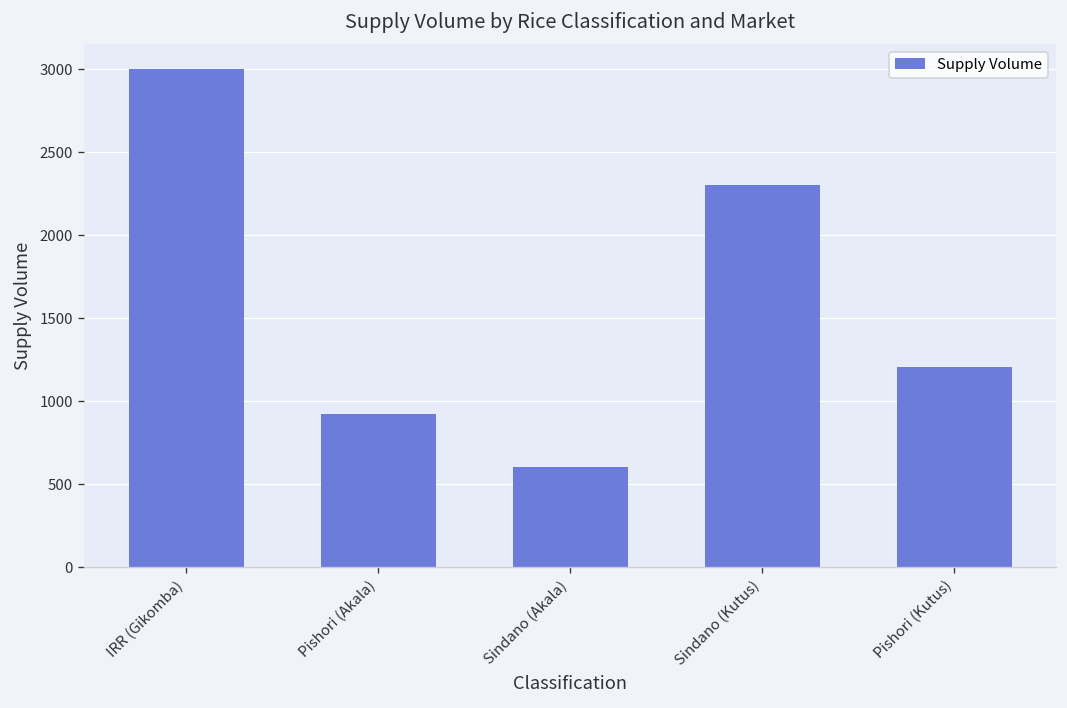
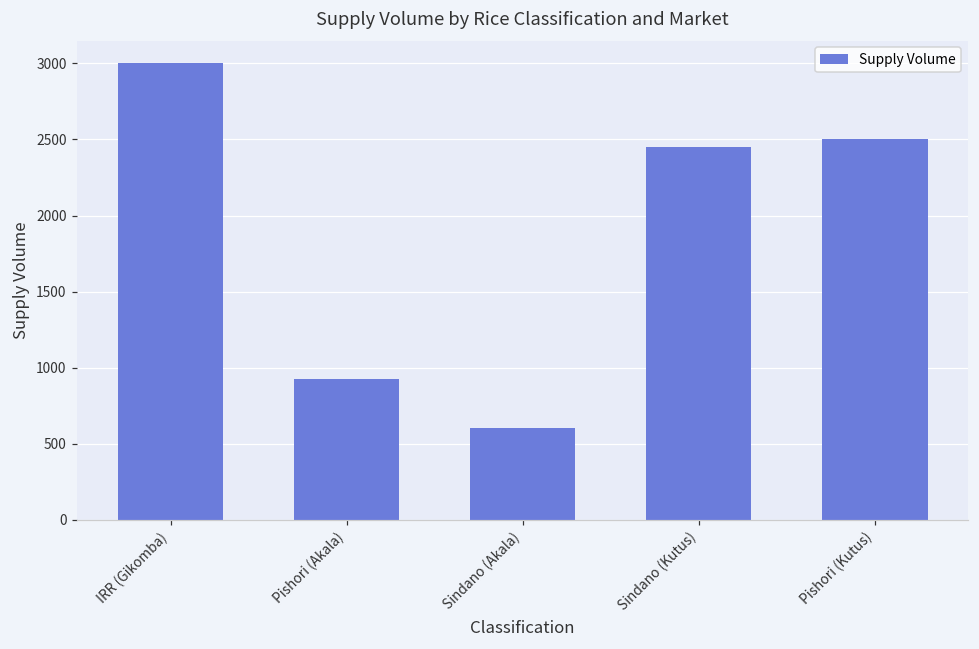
Sindano (Kutus): 2300 -> 2450
Pishori (Kutus): 1200 -> 2500
